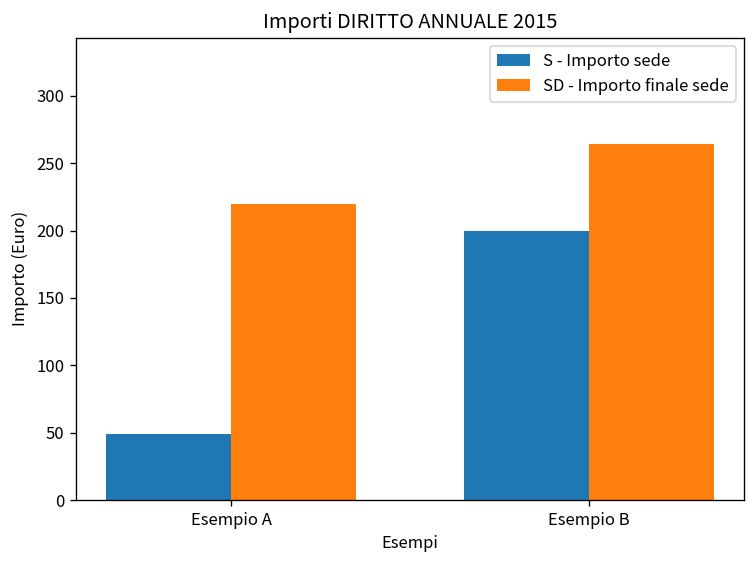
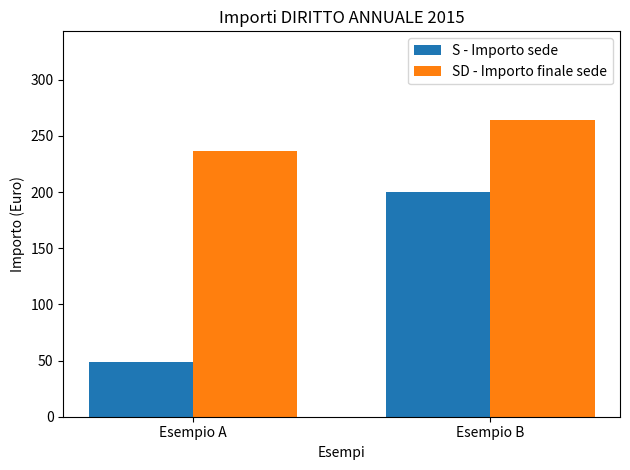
SD - Importo finale sede, Esempio A: 220 -> 237
